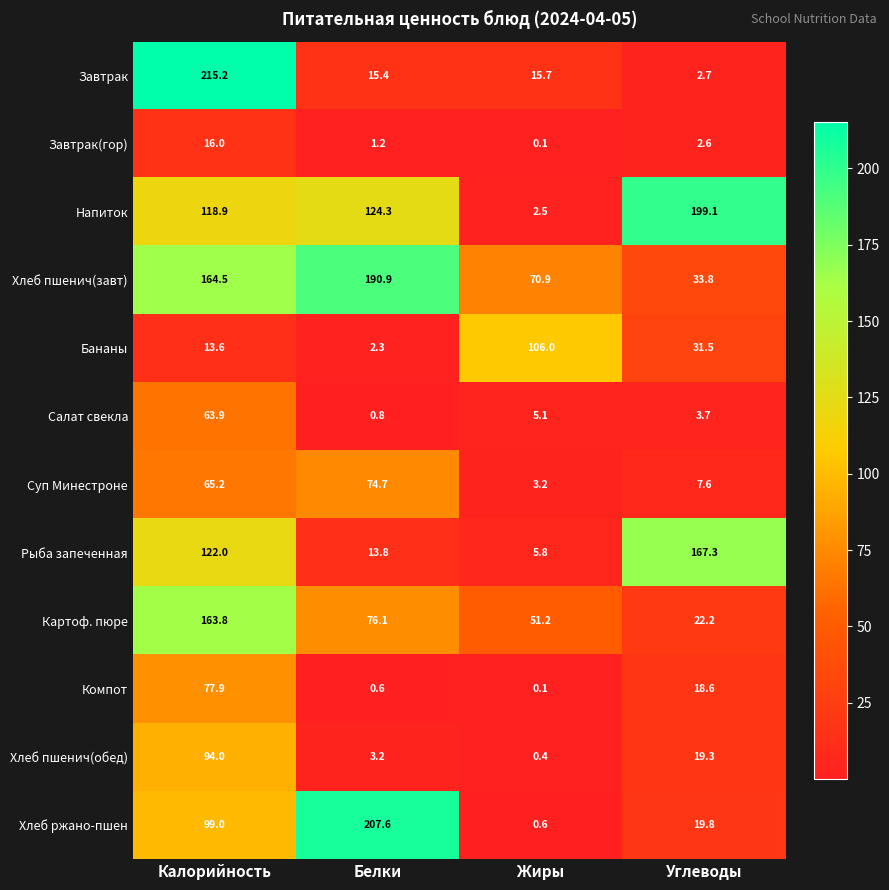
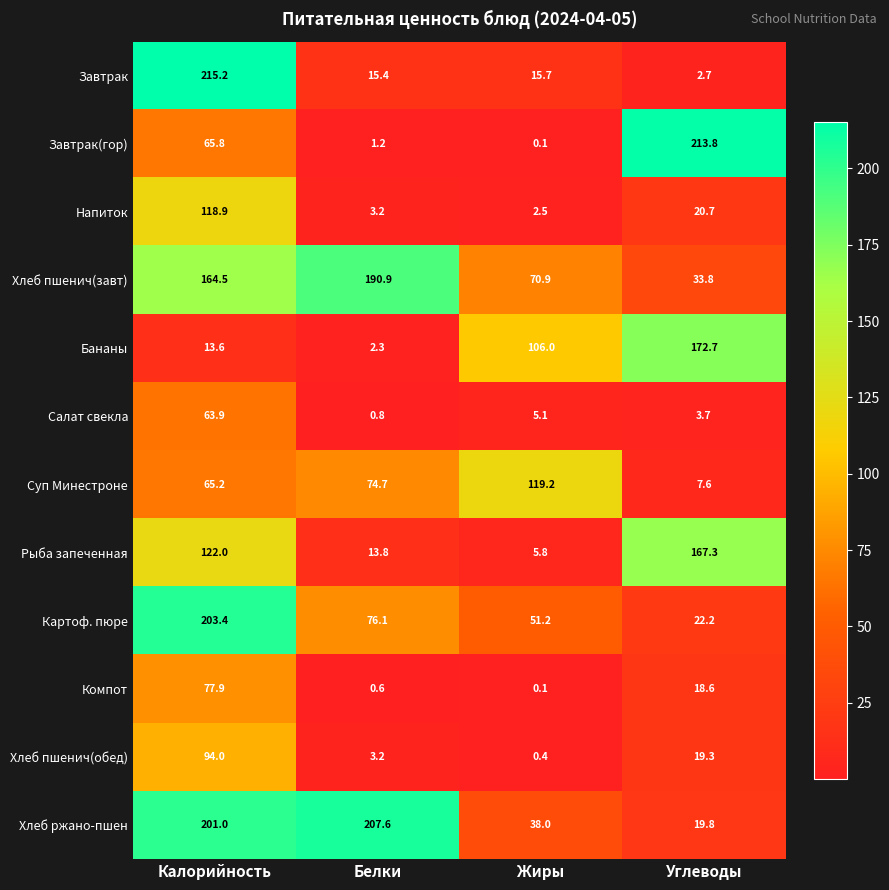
Завтрак(гор), Калорийность: 16.0 -> 65.8
Завтрак(гор), Углеводы: 2.6 -> 213.8
Напиток, Белки: 124.3 -> 3.2
Напиток, Углеводы: 199.1 -> 20.7
Бананы, Углеводы: 31.5 -> 172.7
Суп Минестроне, Жиры: 3.2 -> 119.2
Картоф. пюре, Калорийность: 163.8 -> 203.4
Хлеб ржано-пшен, Калорийность: 99.0 -> 201.0
Хлеб ржано-пшен, Жиры: 0.6 -> 38.0
